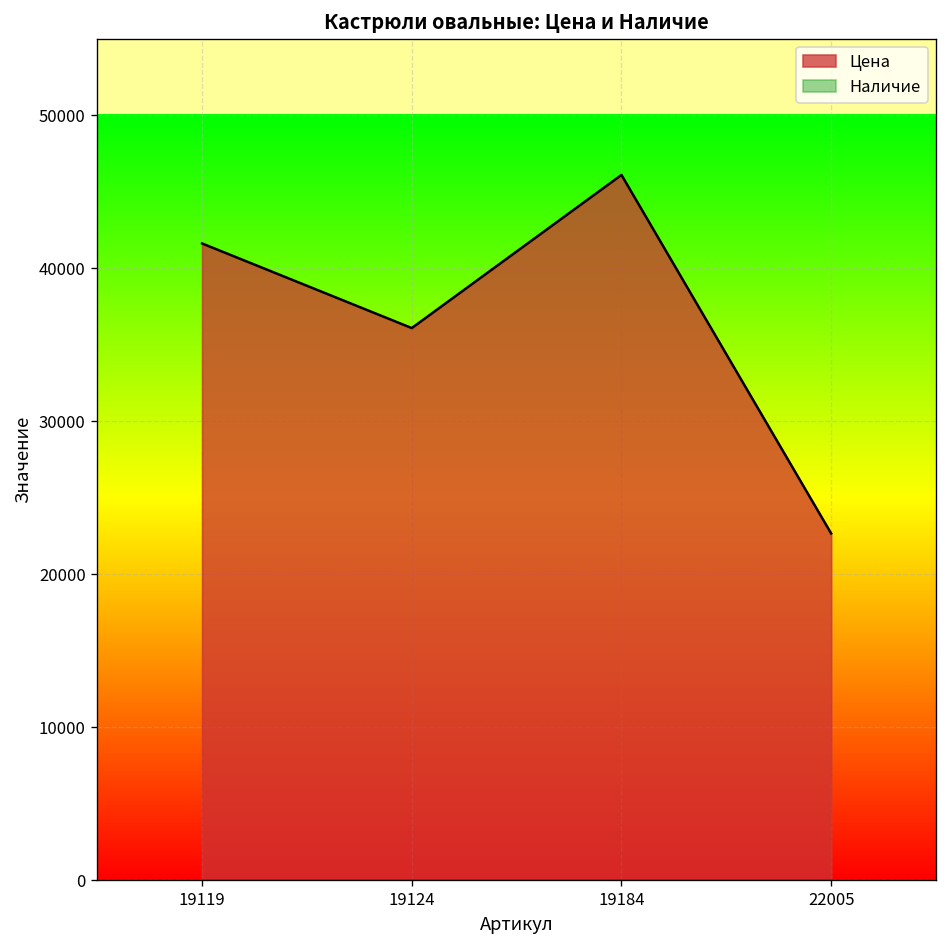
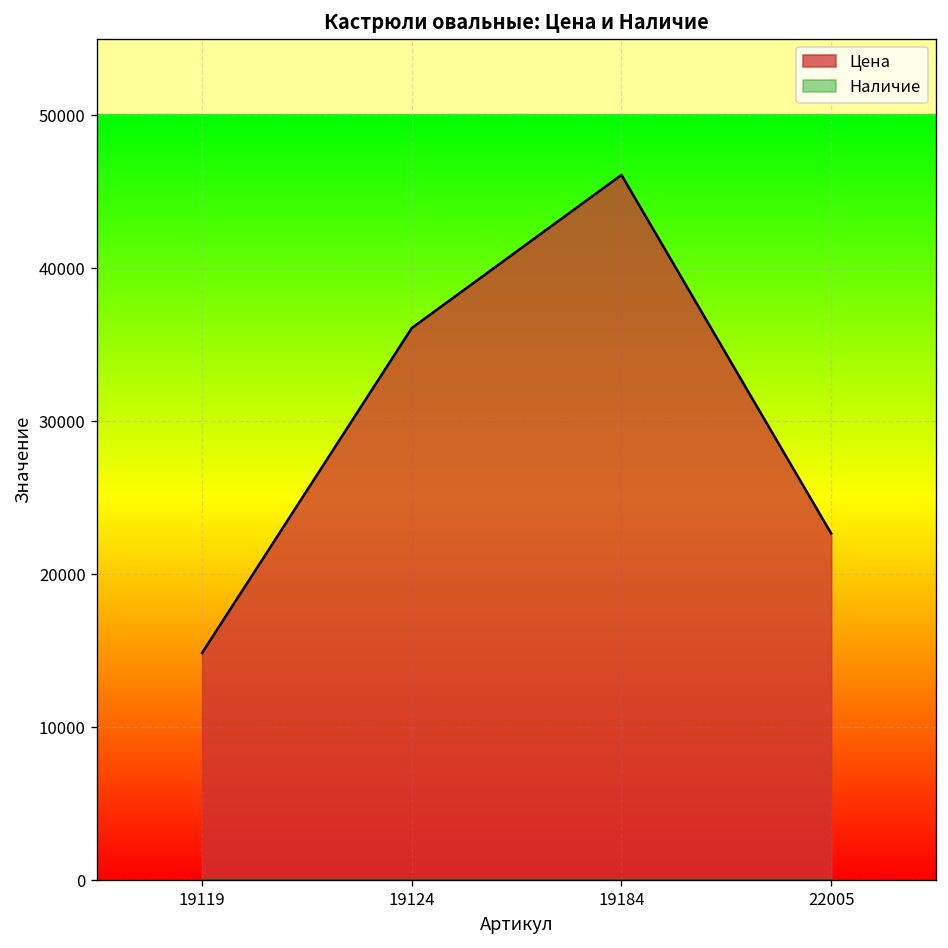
Цена, 19119: 41600 -> 14900
